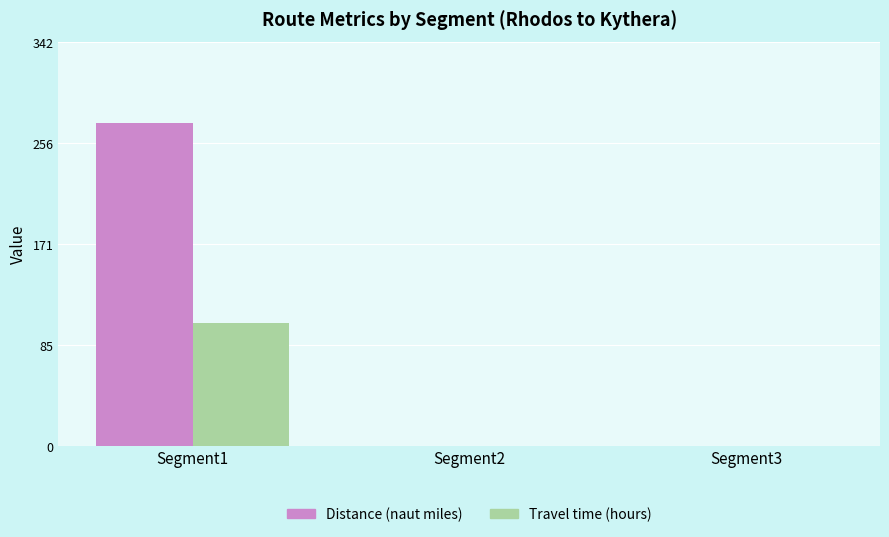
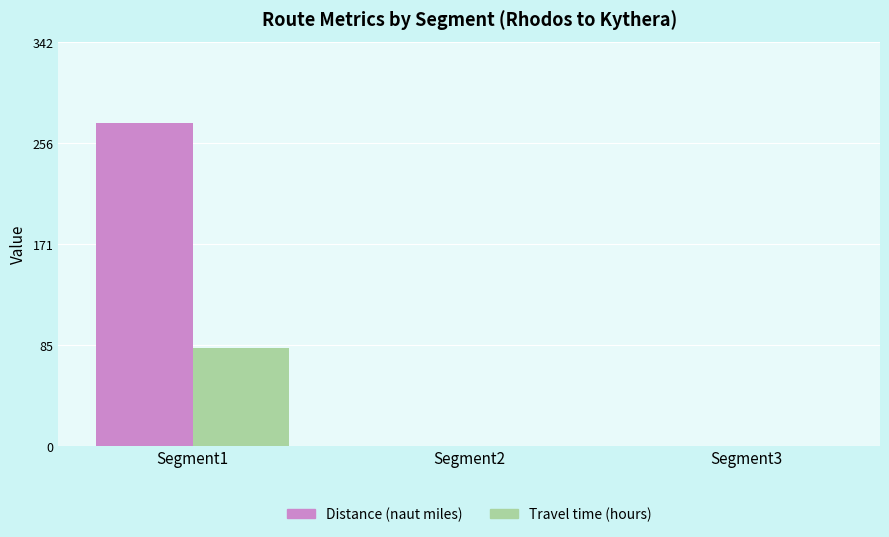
Travel time (hours), Segment1: 104 -> 83
